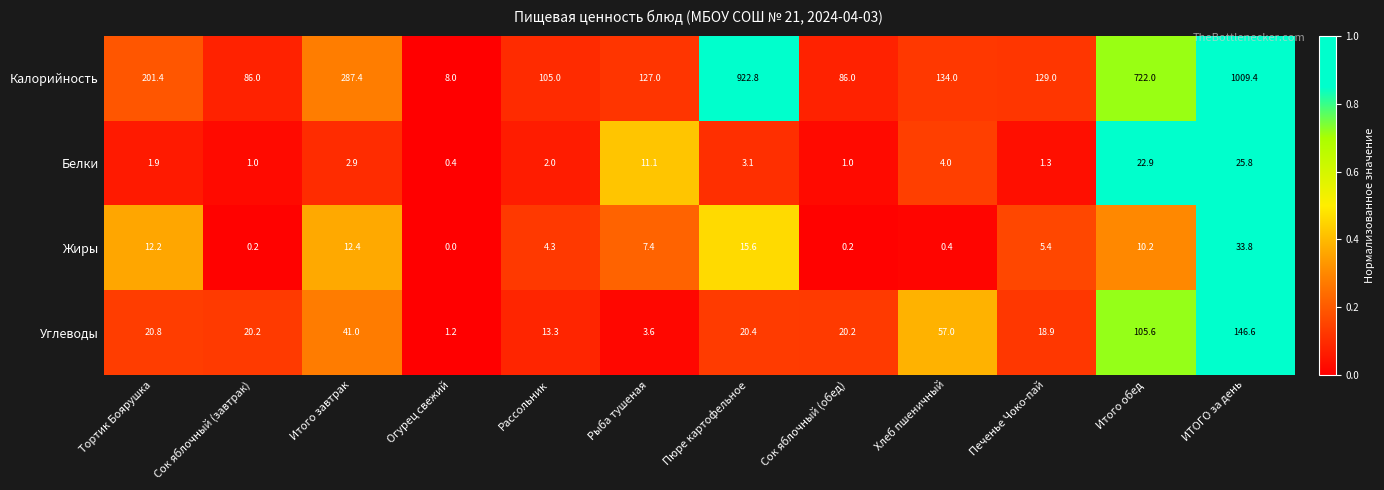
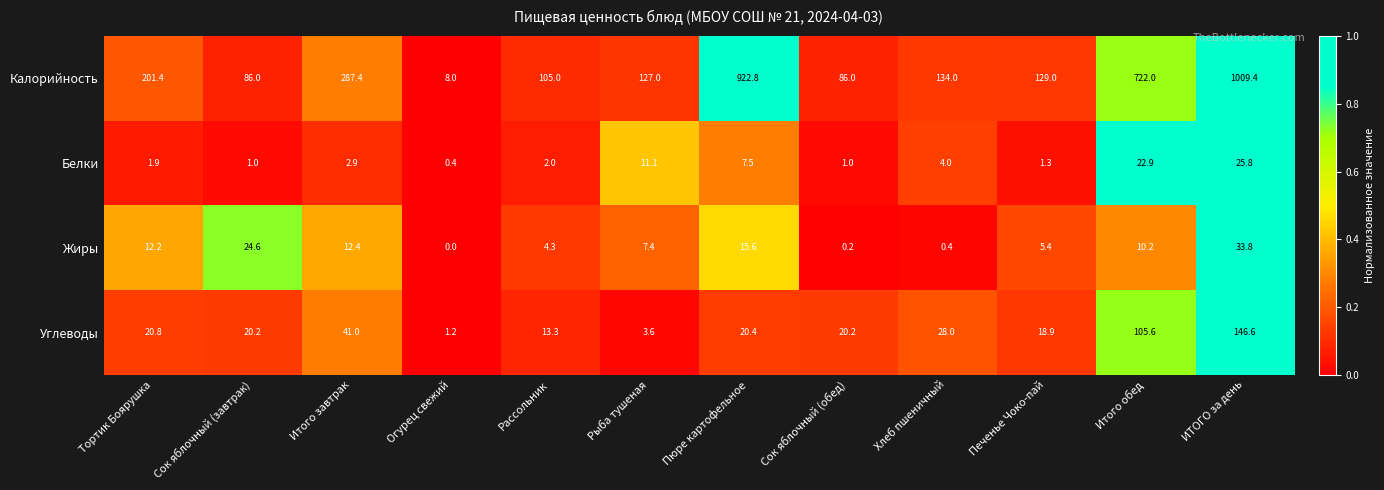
Белки, Пюре картофельное: 3.1 -> 7.5
Жиры, Сок яблочный (завтрак): 0.2 -> 24.6
Углеводы, Хлеб пшеничный: 57.0 -> 28.0
